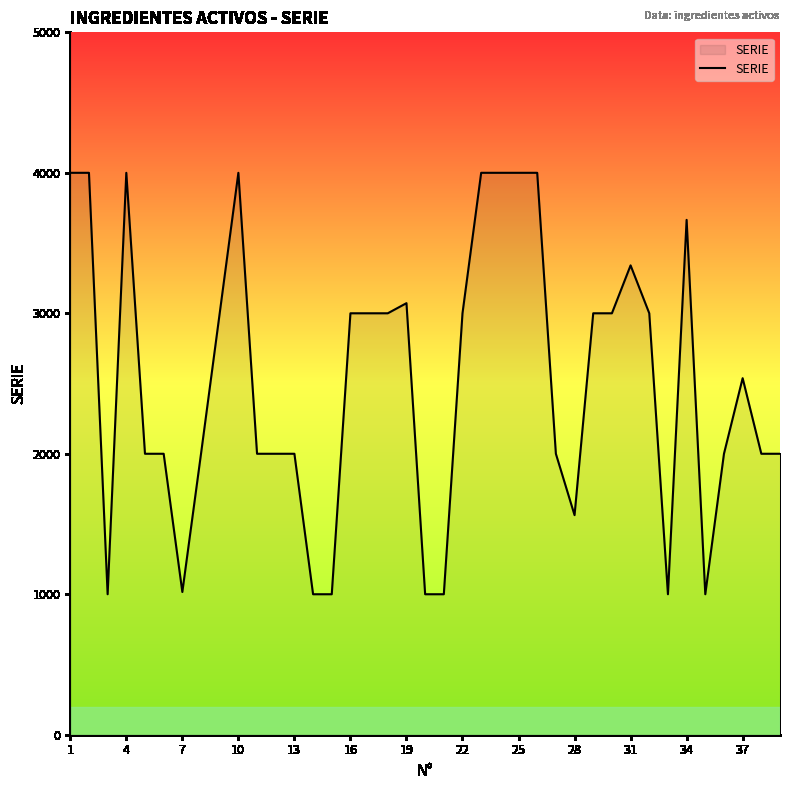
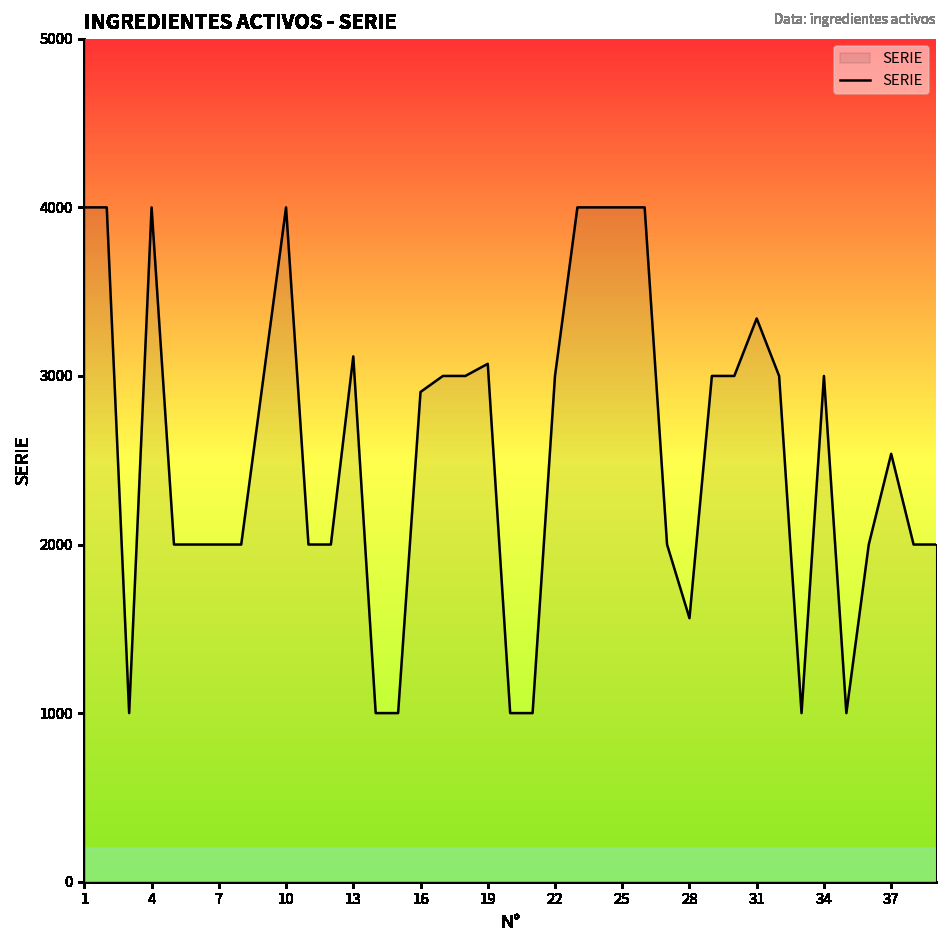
7: 1020 -> 2000
13: 2000 -> 3120
16: 3000 -> 2910
34: 3670 -> 3000
